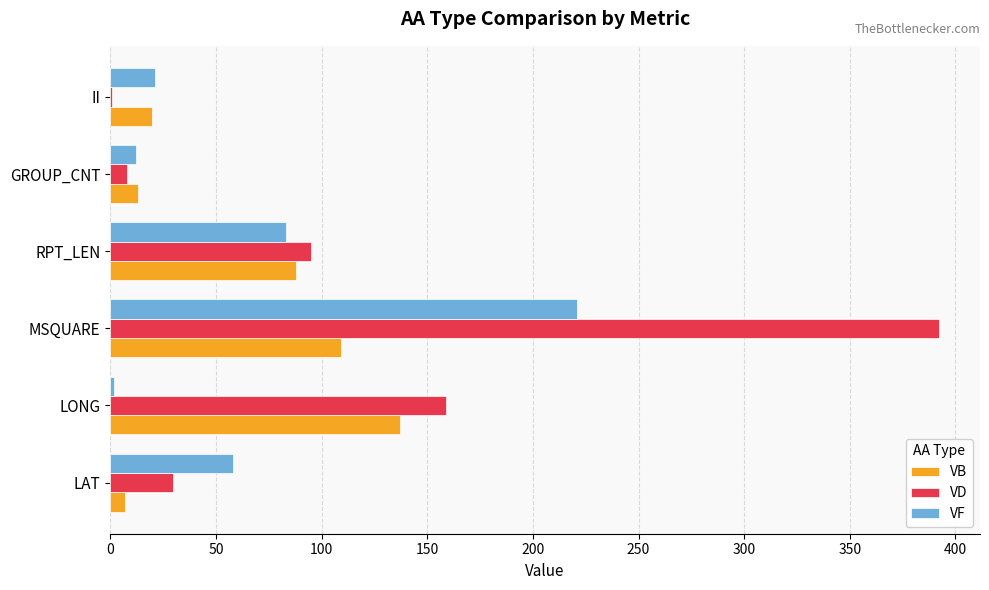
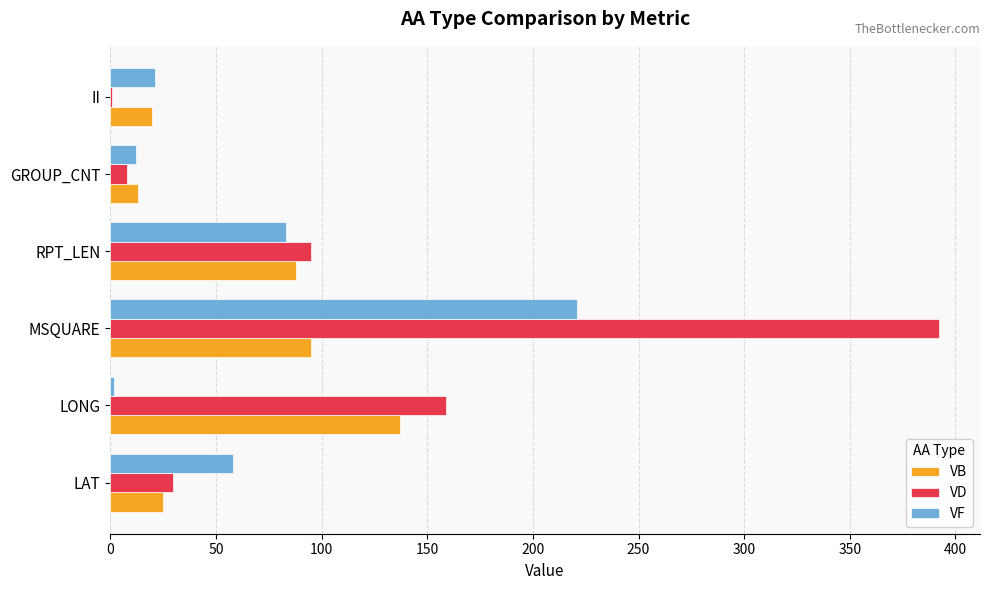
VB, MSQUARE: 109 -> 95
VB, LAT: 7 -> 25
